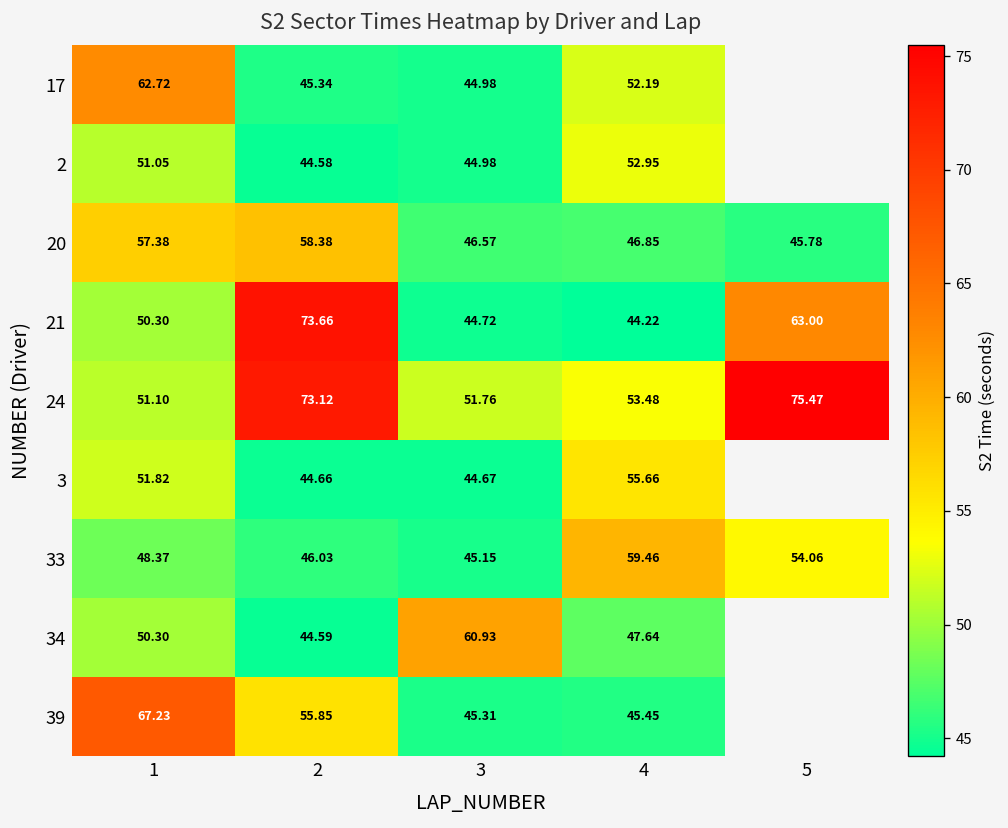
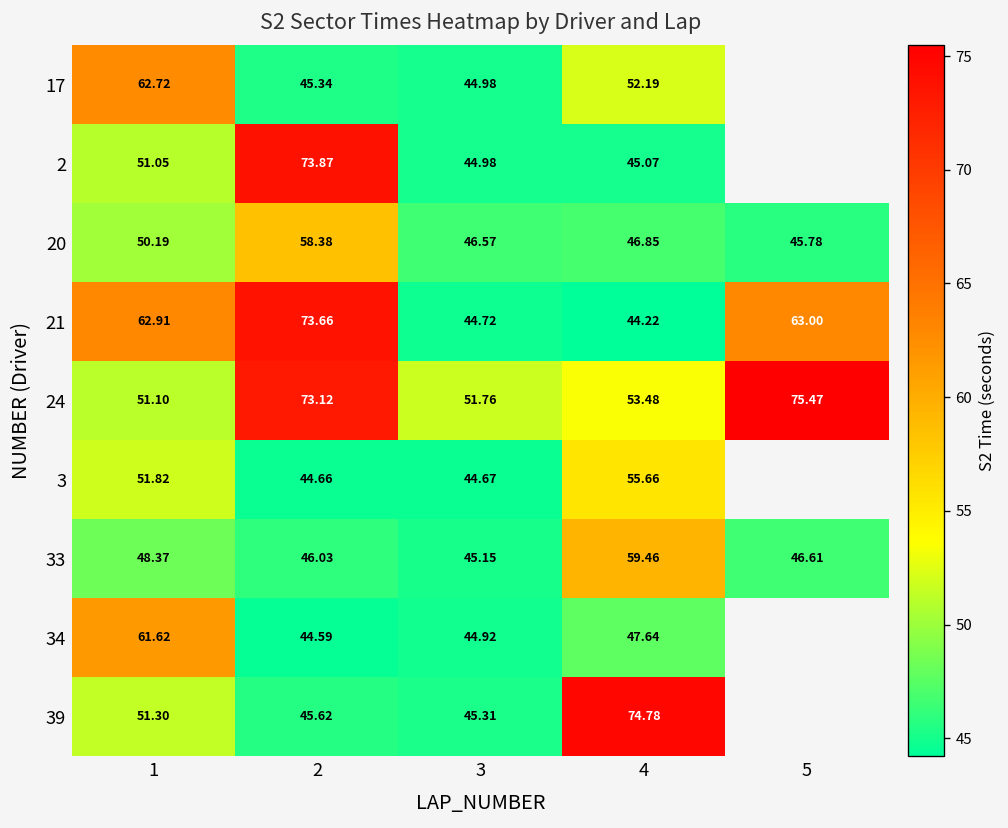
2, 2: 44.58 -> 73.87
2, 4: 52.95 -> 45.07
20, 1: 57.38 -> 50.19
21, 1: 50.30 -> 62.91
33, 5: 54.06 -> 46.61
34, 1: 50.30 -> 61.62
34, 3: 60.93 -> 44.92
39, 1: 67.23 -> 51.30
39, 2: 55.85 -> 45.62
39, 4: 45.45 -> 74.78
